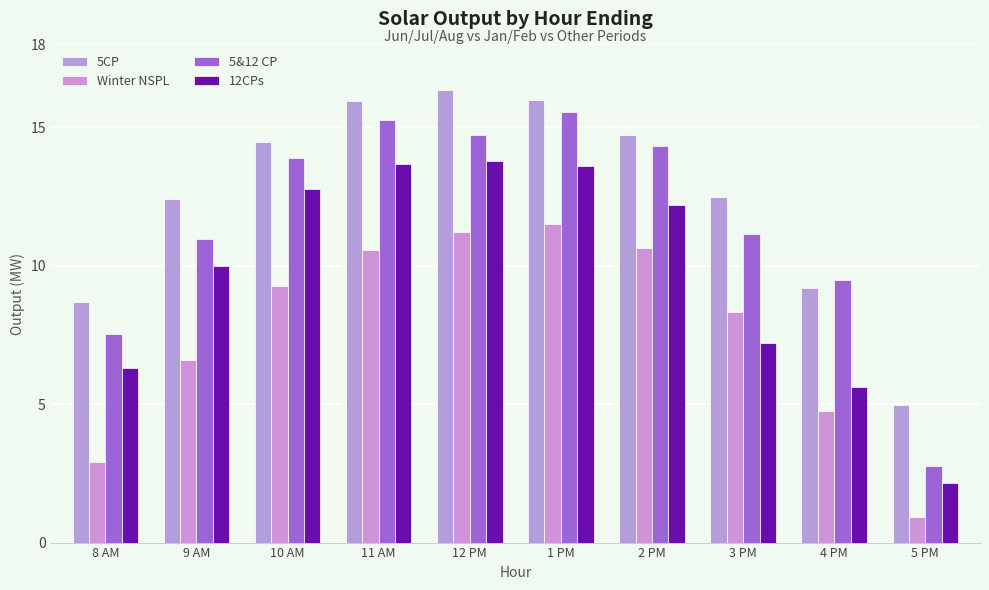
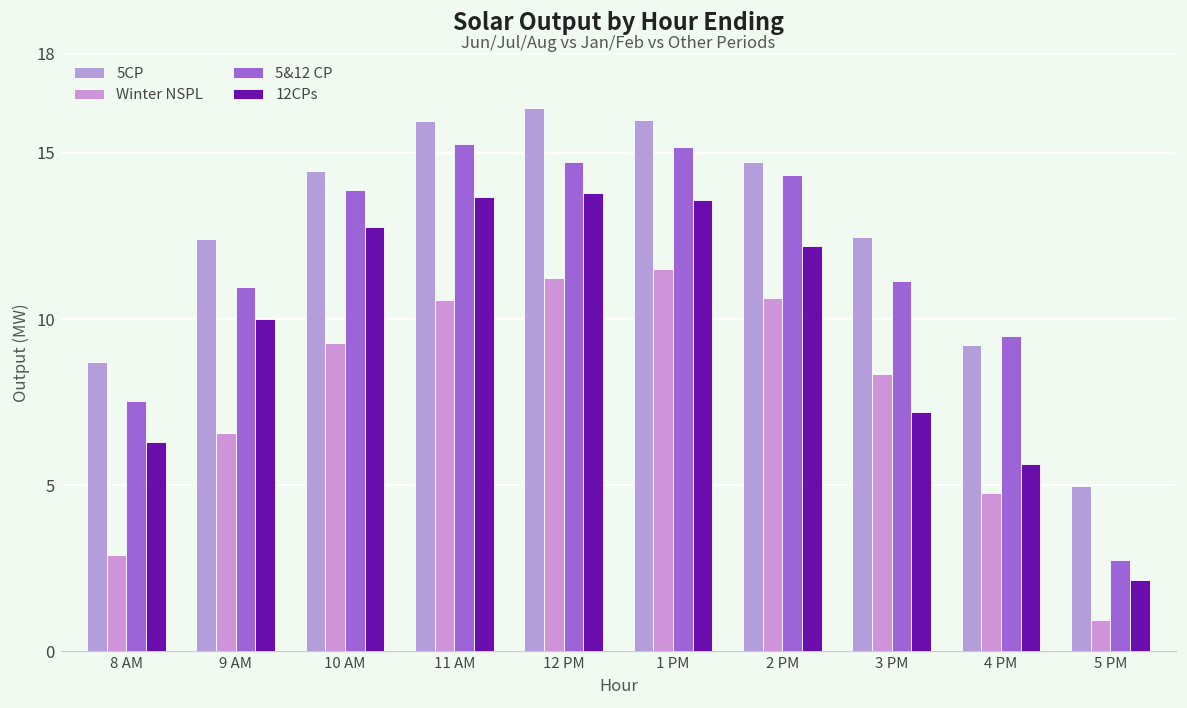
5&12 CP, 1 PM: 15.6 -> 15.2
